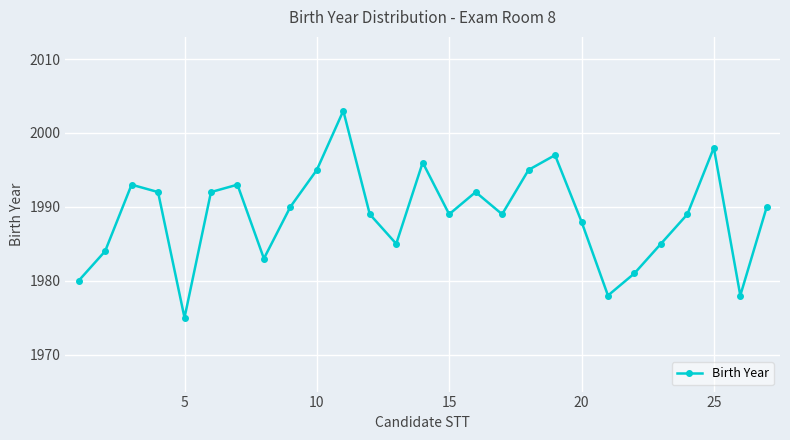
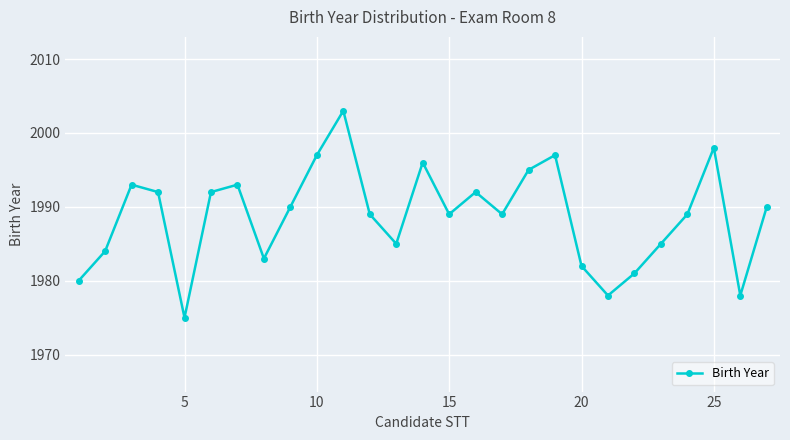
10: 1995 -> 1997
20: 1988 -> 1982
